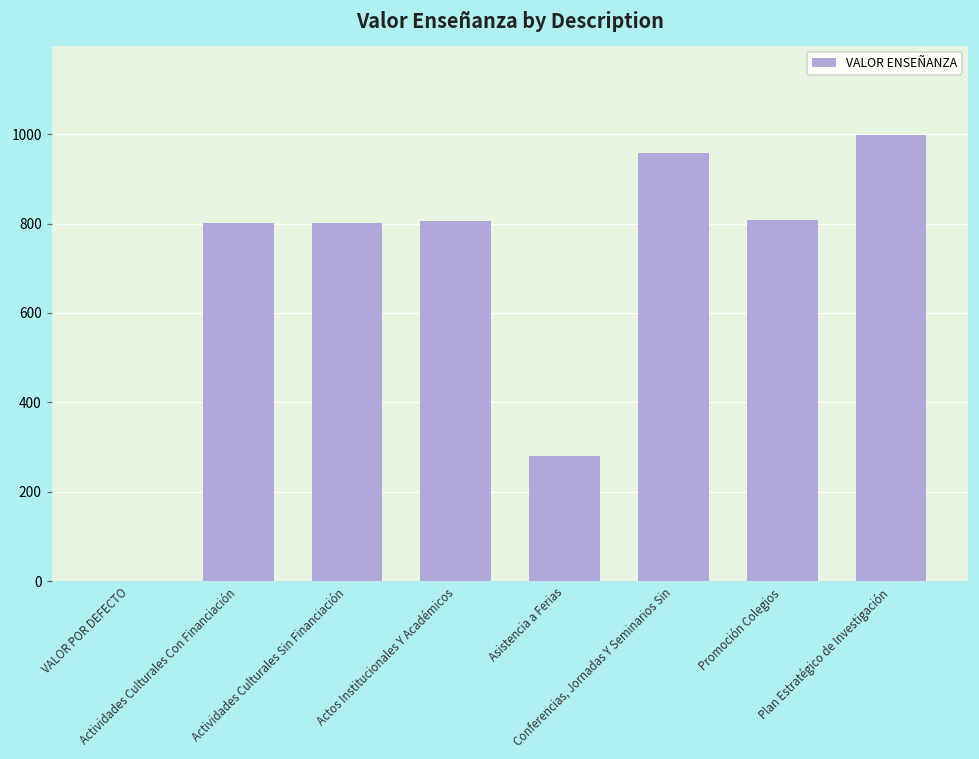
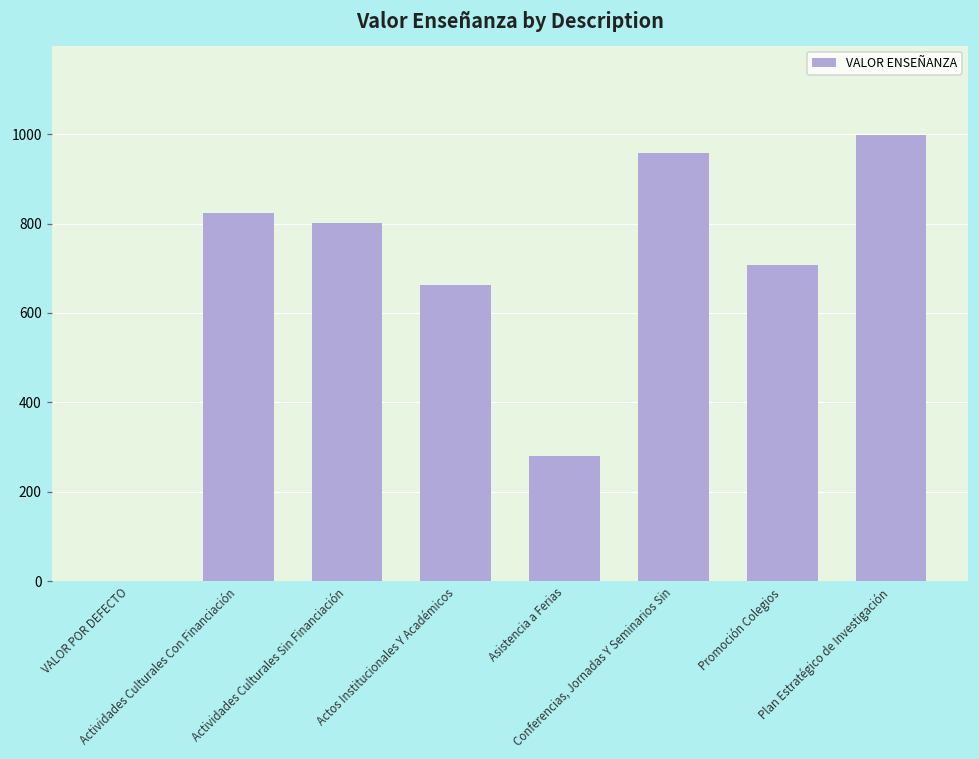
Actividades Culturales Con Financiación: 800 -> 820
Actos Institucionales Y Académicos: 810 -> 660
Promoción Colegios: 810 -> 710
